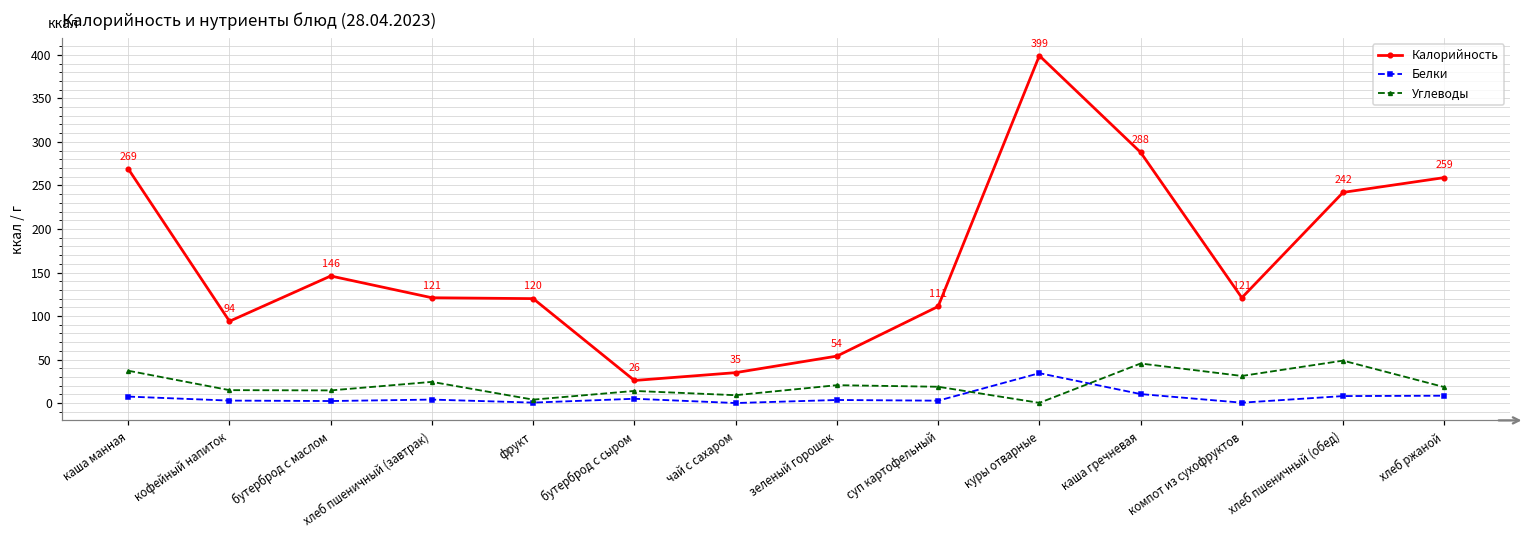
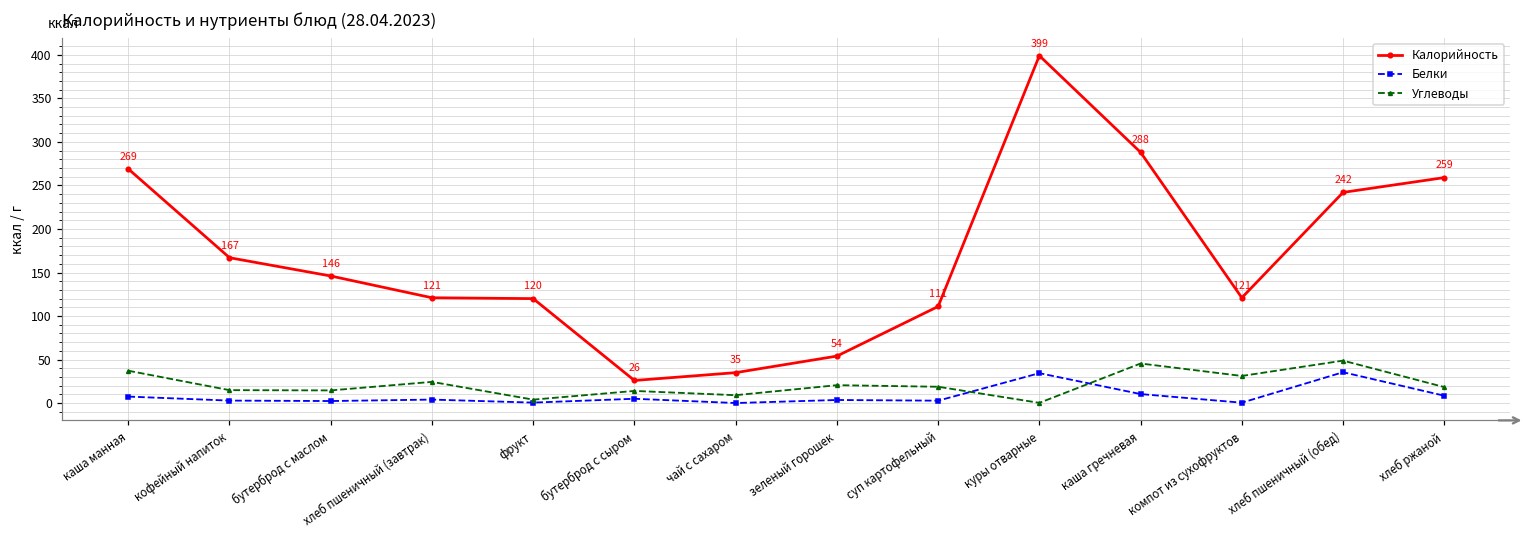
Калорийность, кофейный напиток: 94 -> 167
Белки, хлеб пшеничный (обед): 10 -> 40
